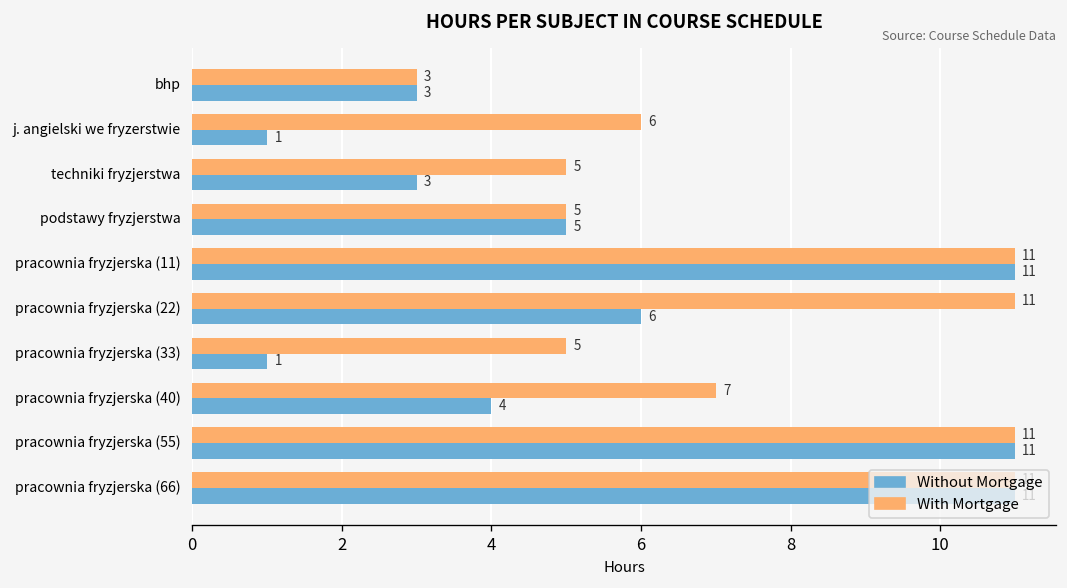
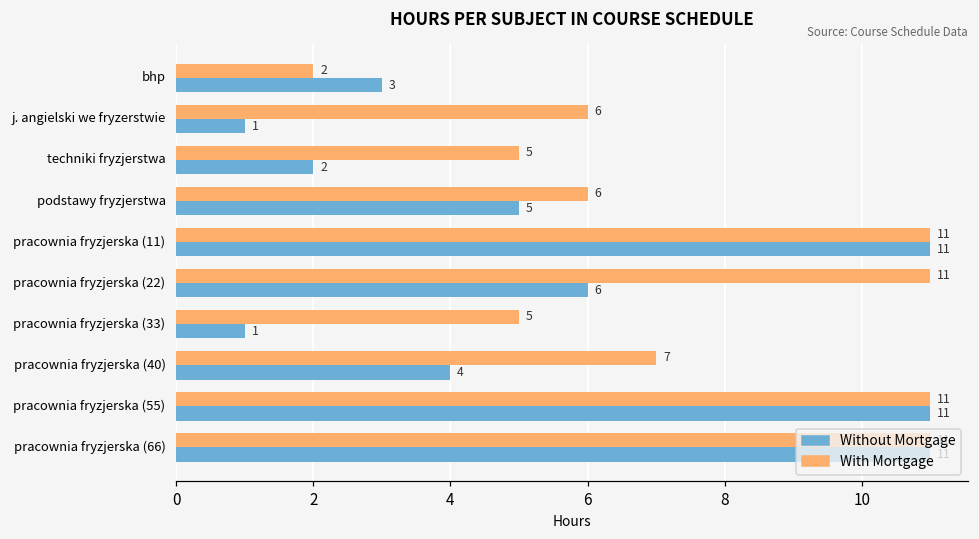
With Mortgage, bhp: 3 -> 2
Without Mortgage, techniki fryzjerstwa: 3 -> 2
With Mortgage, podstawy fryzjerstwa: 5 -> 6
